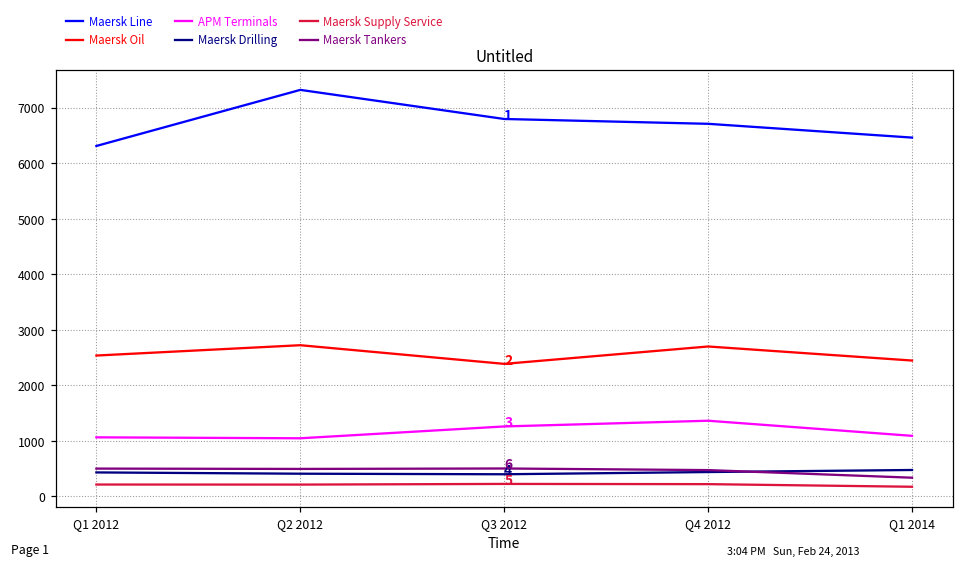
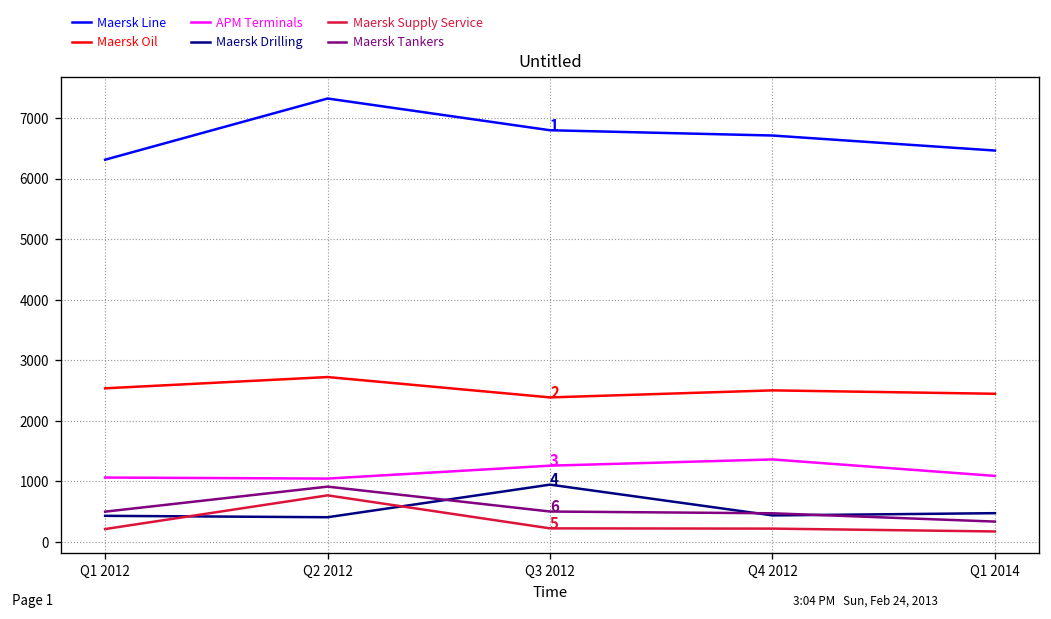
Maersk Supply Service, Q2 2012: 200 -> 800
Maersk Tankers, Q2 2012: 500 -> 900
Maersk Drilling, Q3 2012: 400 -> 900
Maersk Oil, Q4 2012: 2700 -> 2500
